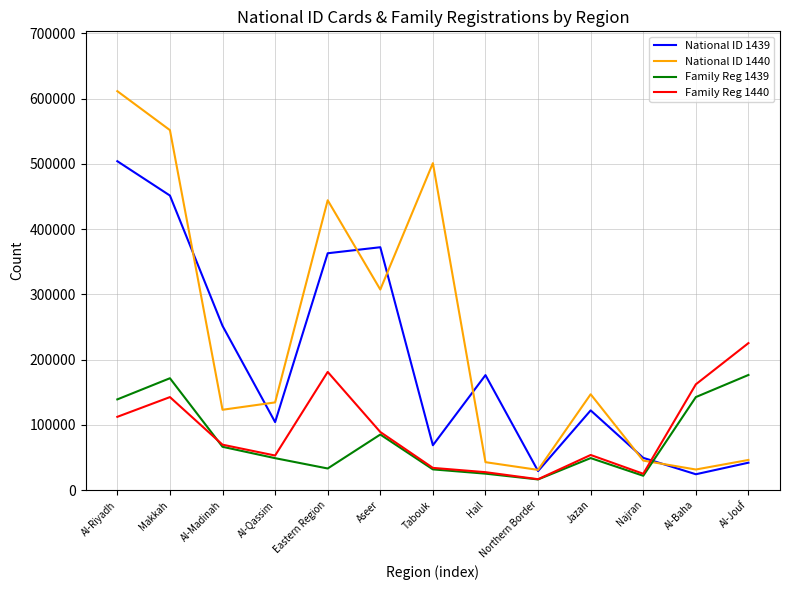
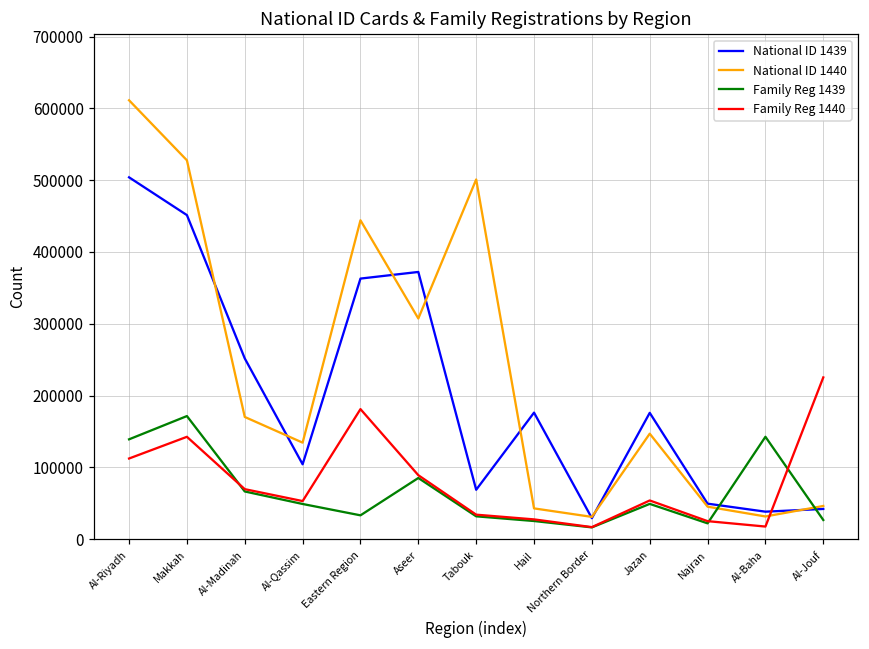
National ID 1440, Makkah: 550000 -> 530000
National ID 1440, Al-Madinah: 120000 -> 170000
National ID 1439, Jazan: 120000 -> 180000
National ID 1439, Al-Baha: 20000 -> 40000
Family Reg 1440, Al-Baha: 160000 -> 20000
Family Reg 1439, Al-Jouf: 180000 -> 30000
